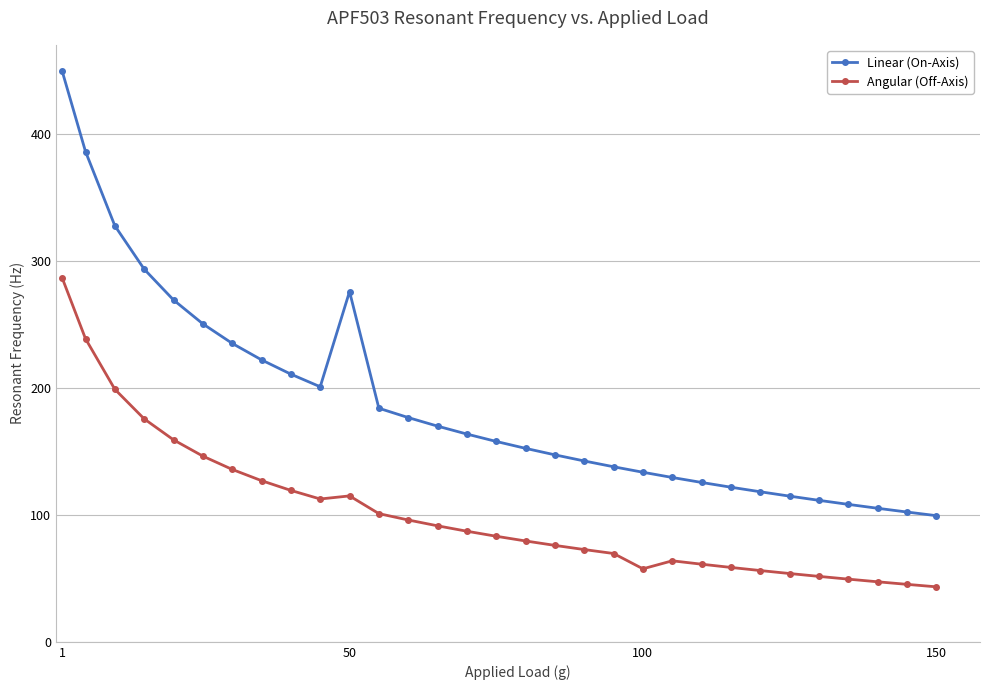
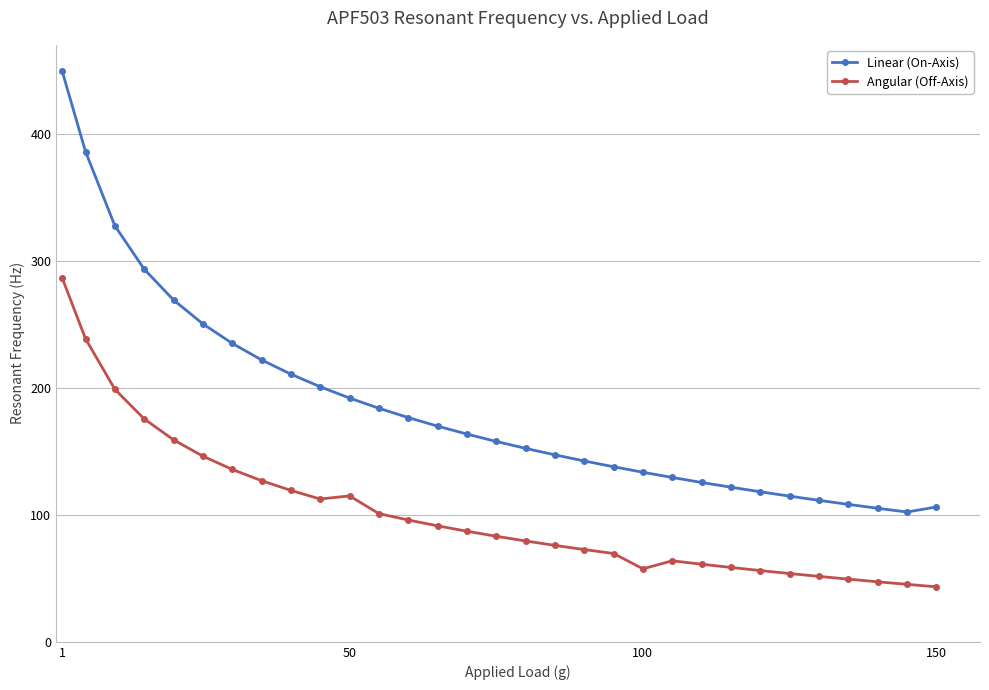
Linear (On-Axis), 50: 276 -> 192
Linear (On-Axis), 150: 99 -> 106
